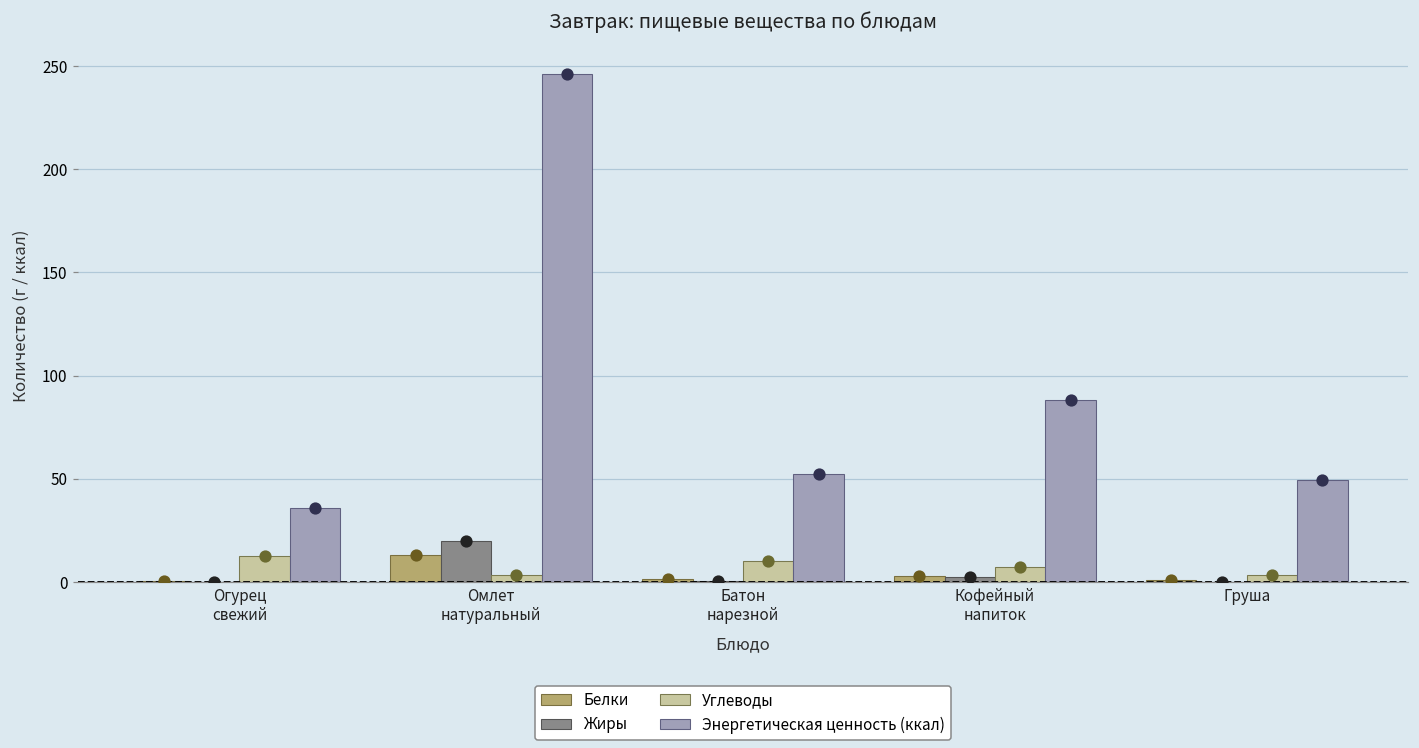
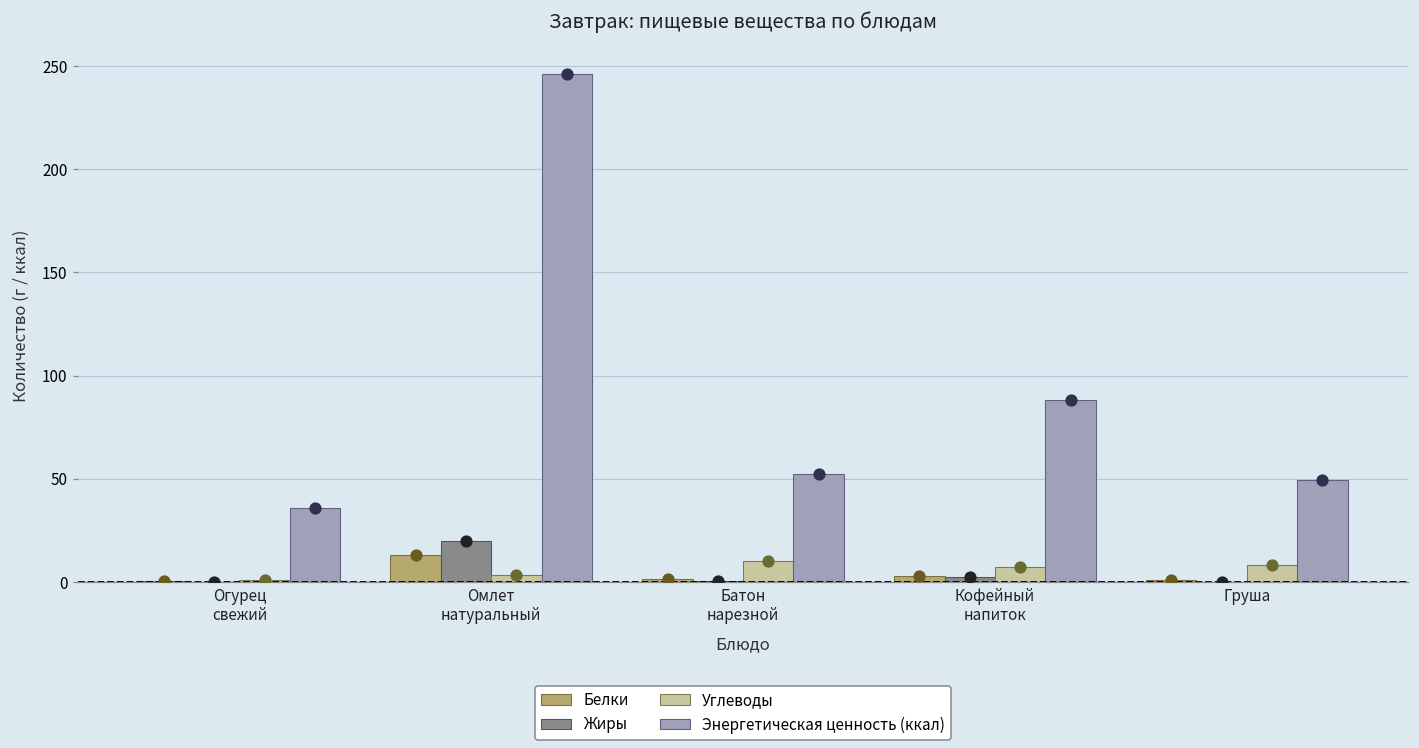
Углеводы, Огурец свежий: 13 -> 1
Углеводы, Груша: 3 -> 8
